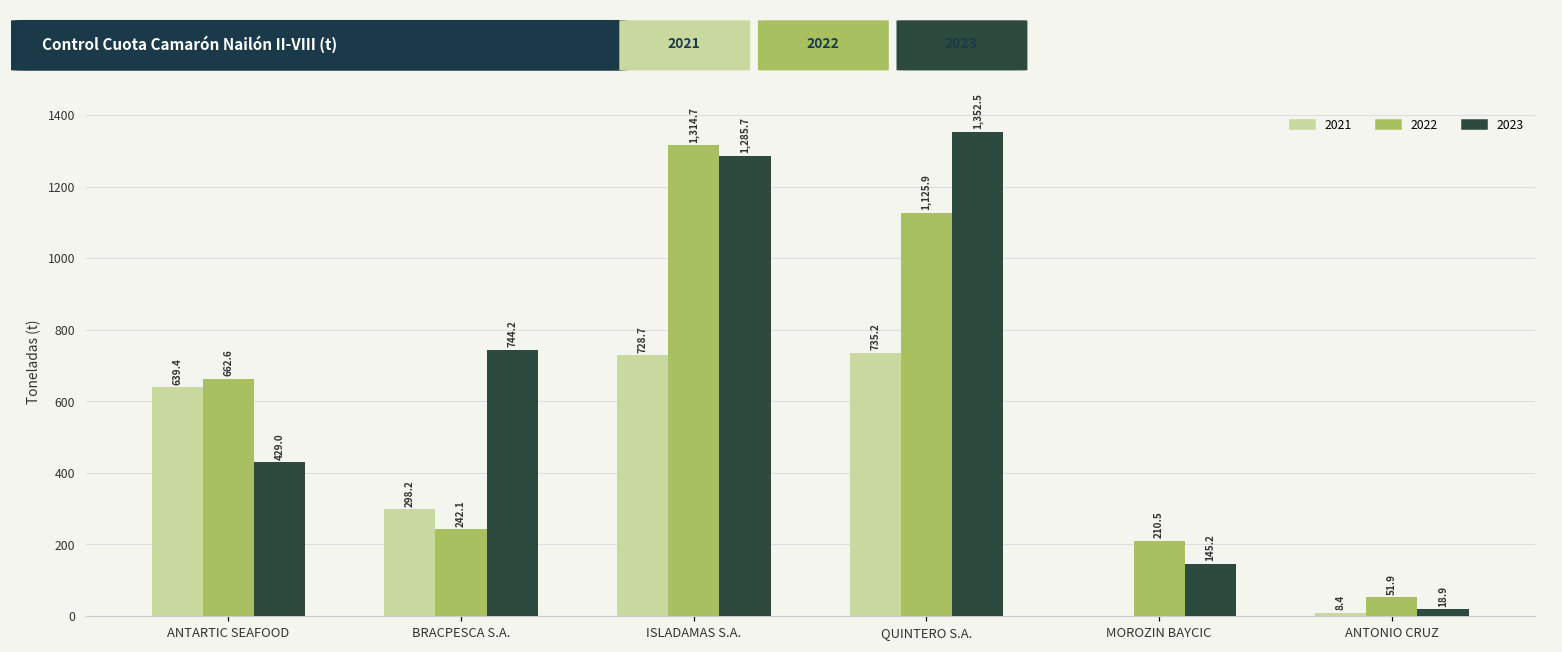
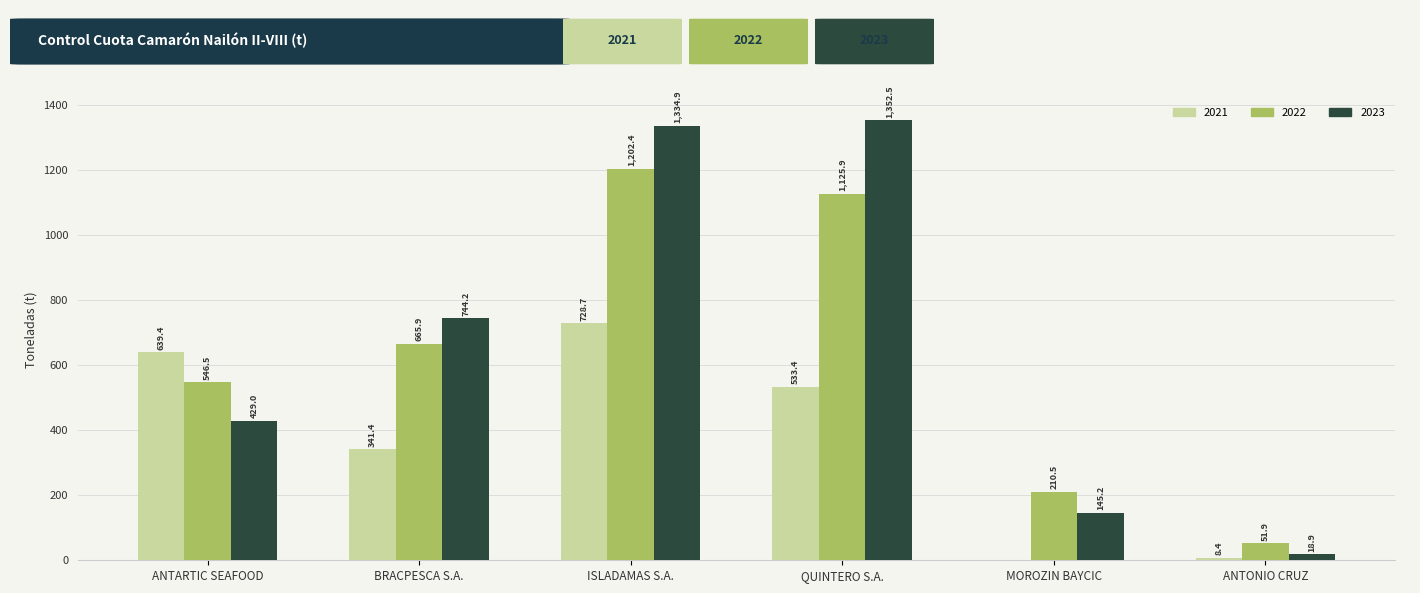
2022, ANTARTIC SEAFOOD: 662.6 -> 546.5
2021, BRACPESCA S.A.: 298.2 -> 341.4
2022, BRACPESCA S.A.: 242.1 -> 665.9
2022, ISLADAMAS S.A.: 1,314.7 -> 1,202.4
2023, ISLADAMAS S.A.: 1,285.7 -> 1,334.9
2021, QUINTERO S.A.: 735.2 -> 533.4
